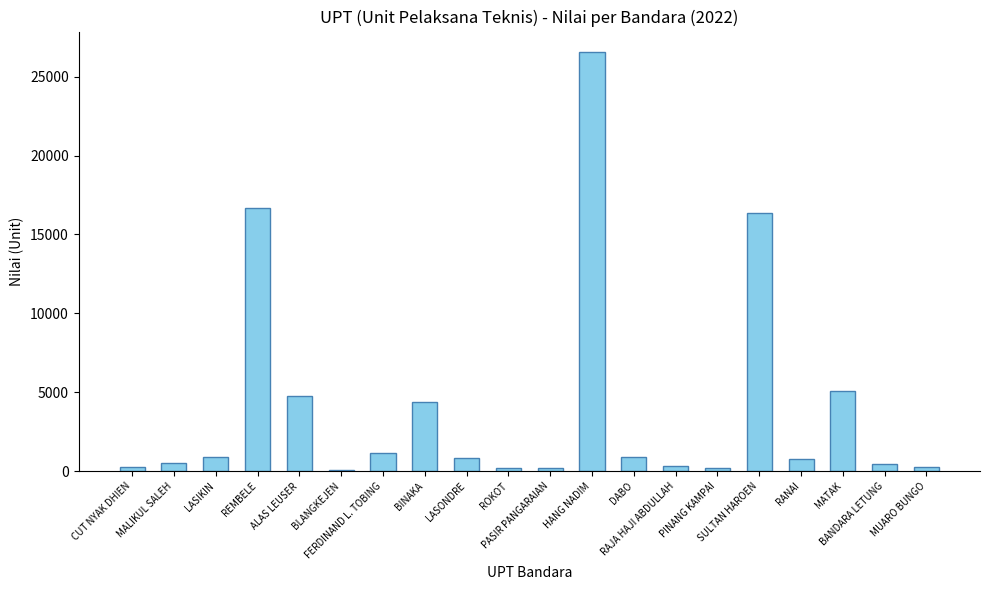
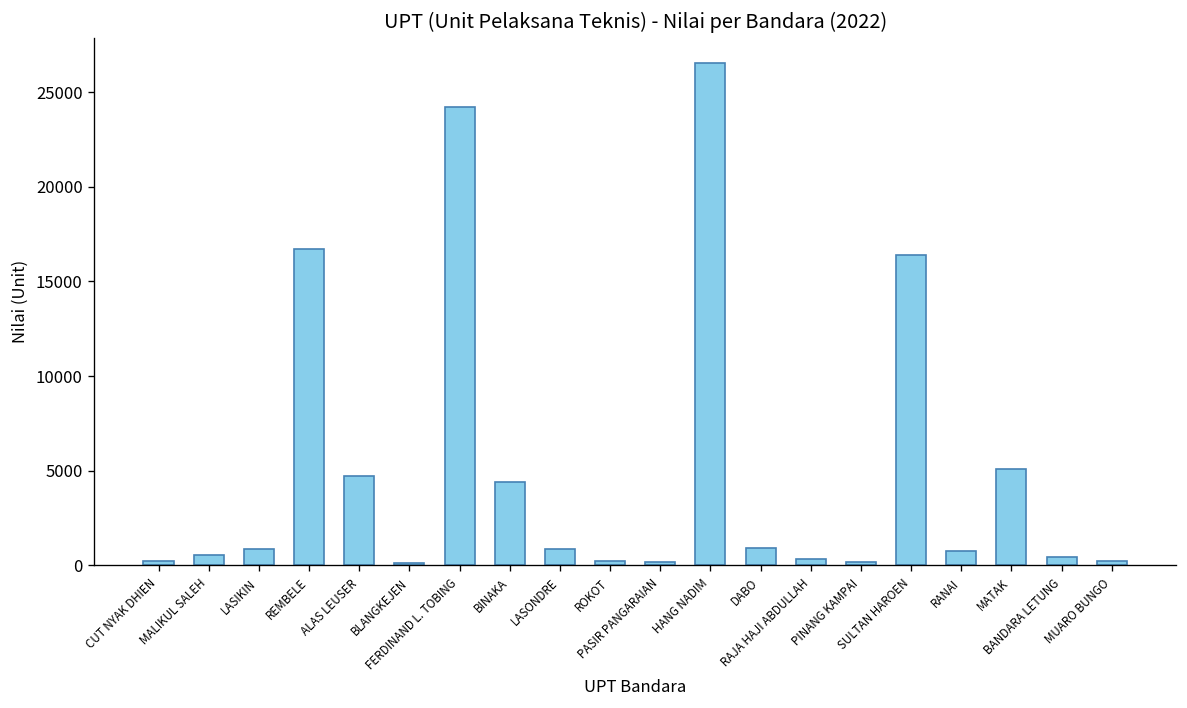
FERDINAND L. TOBING: 1200 -> 24200
